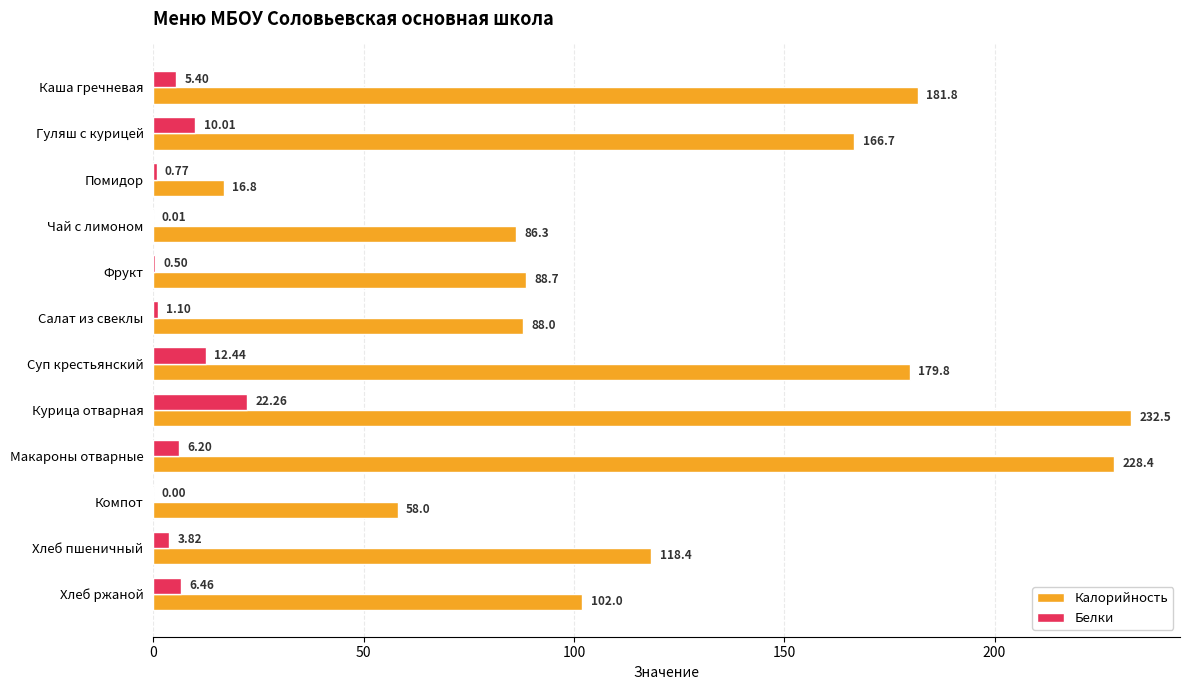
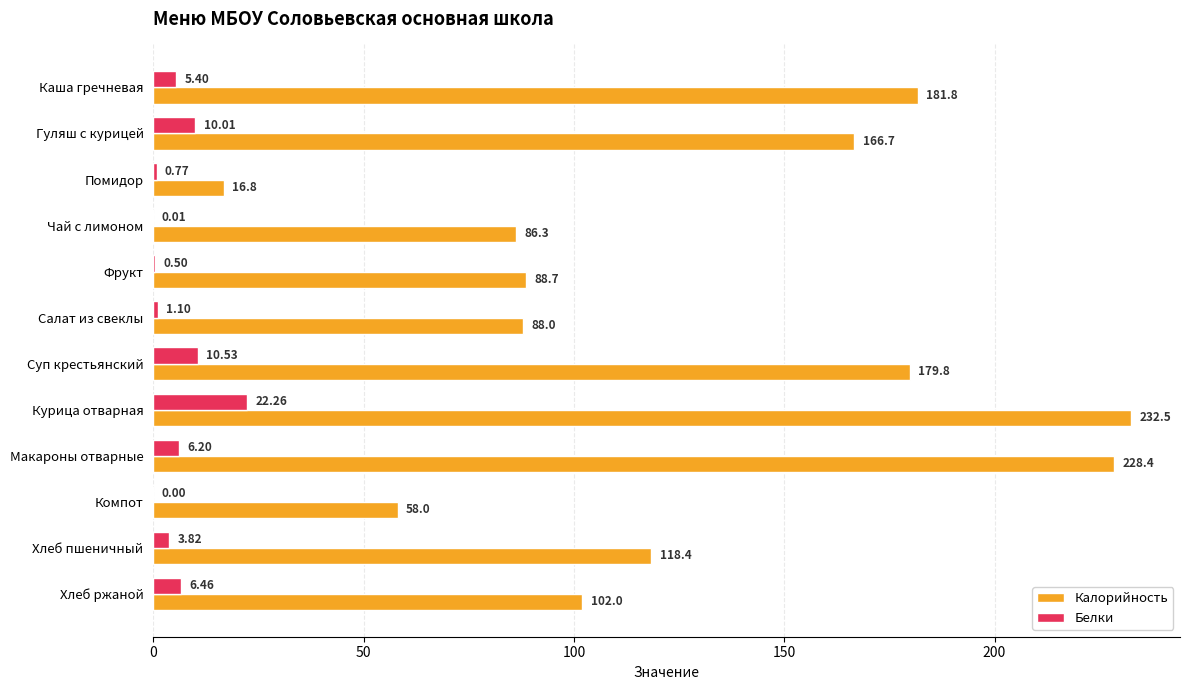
Белки, Суп крестьянский: 12.44 -> 10.53
